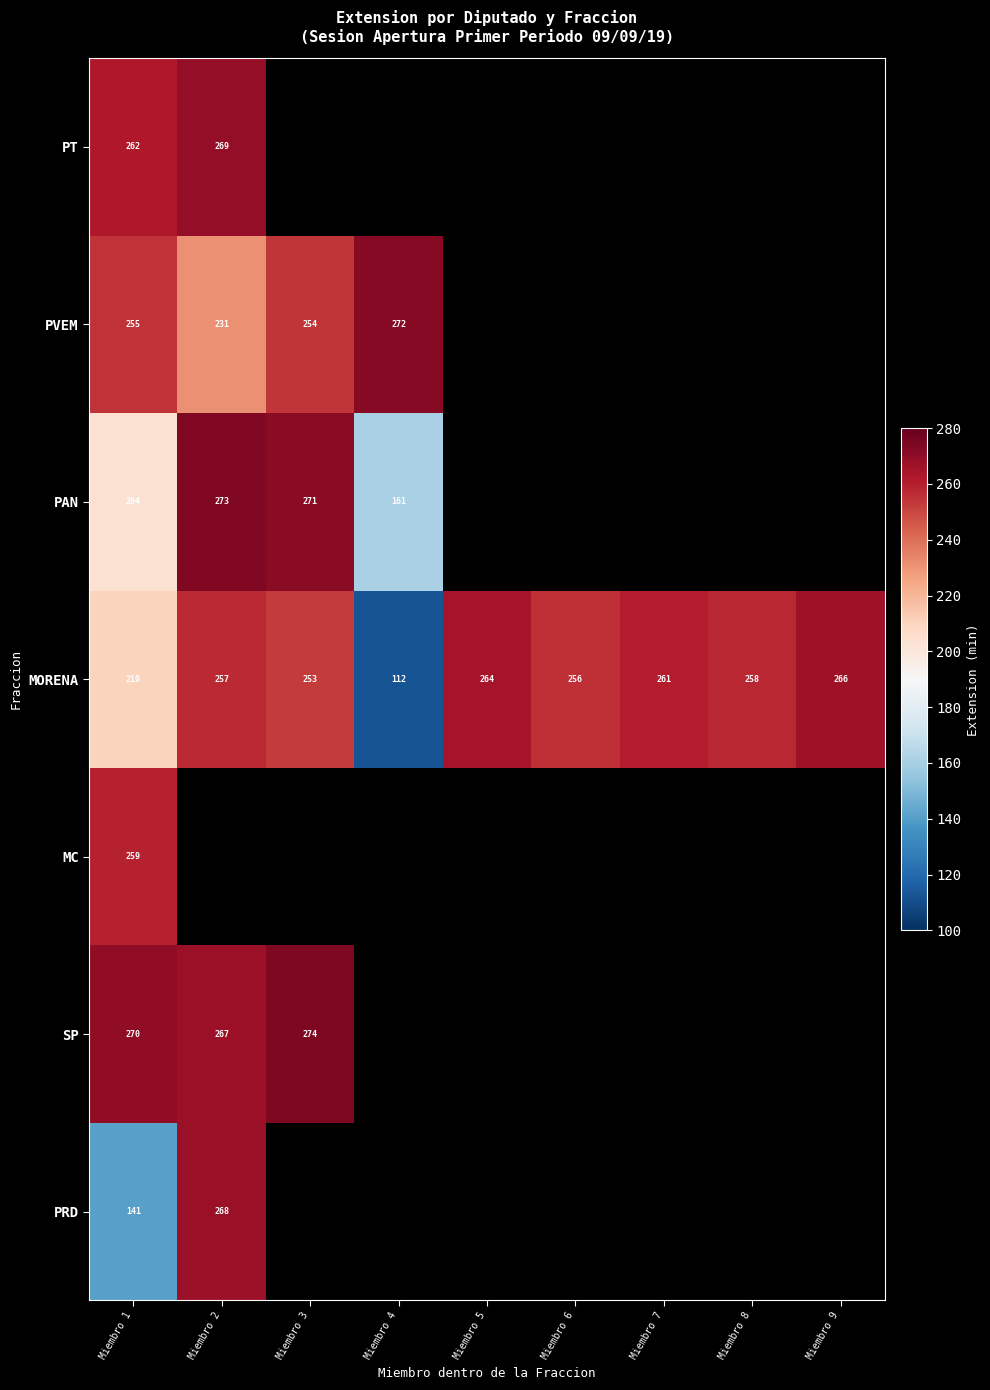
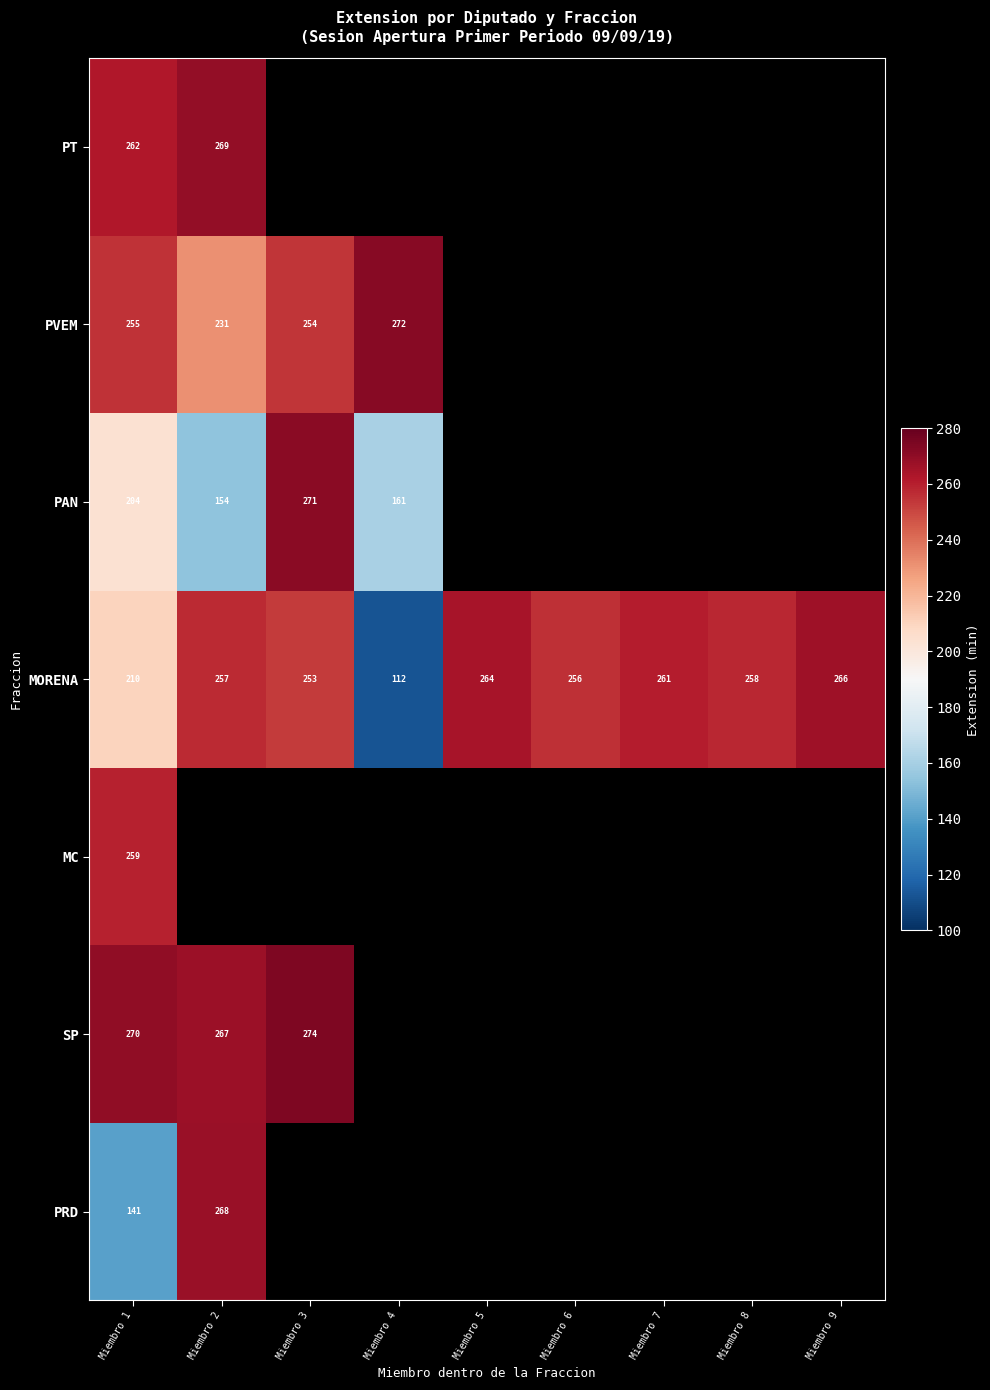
PAN, Miembro 2: 273 -> 154
